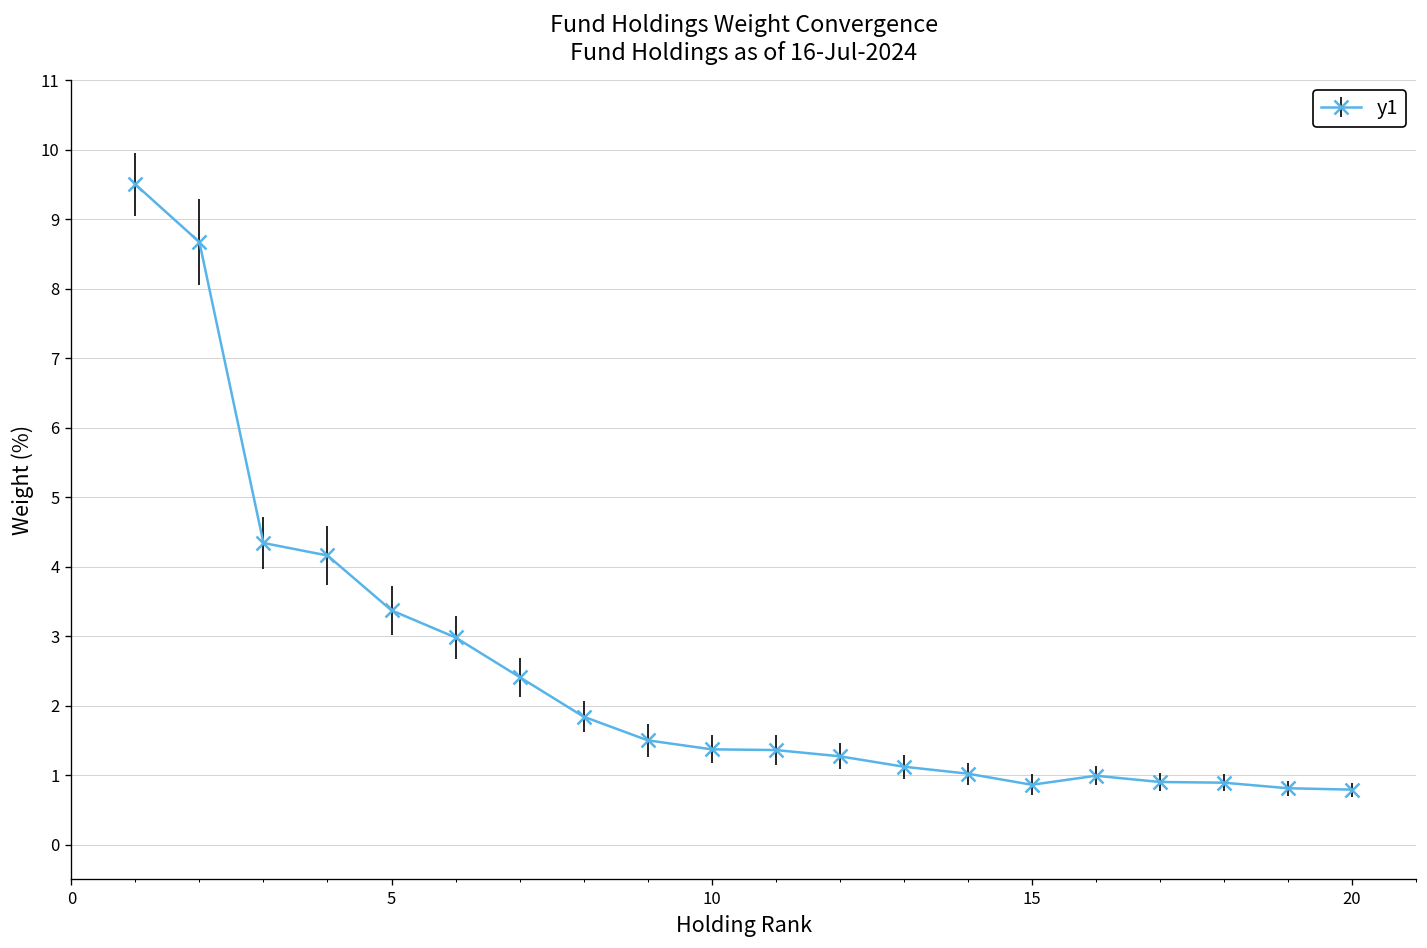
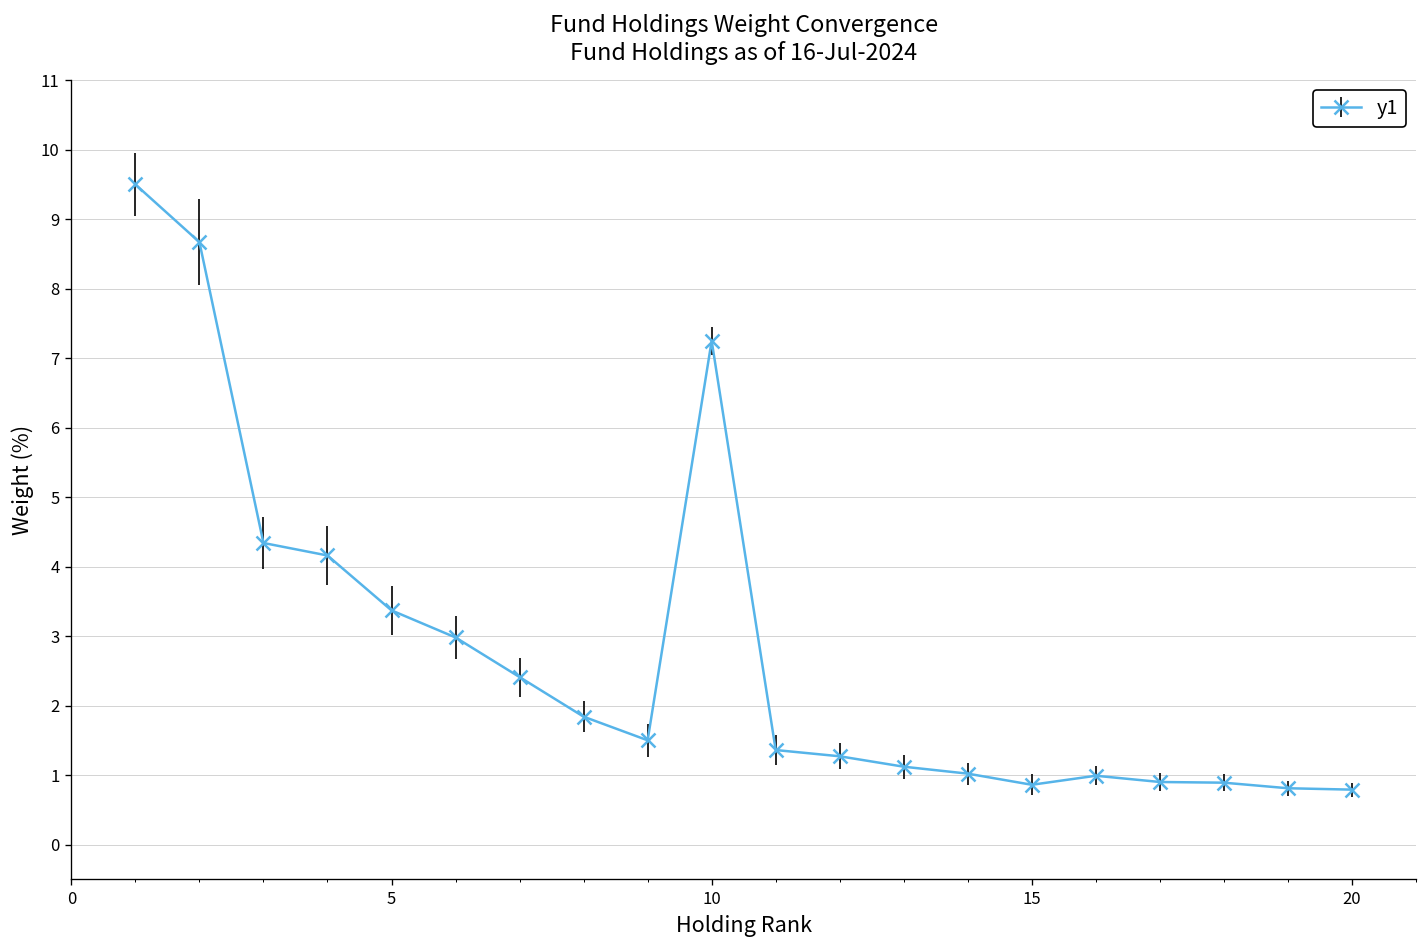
10: 1.4 -> 7.3
